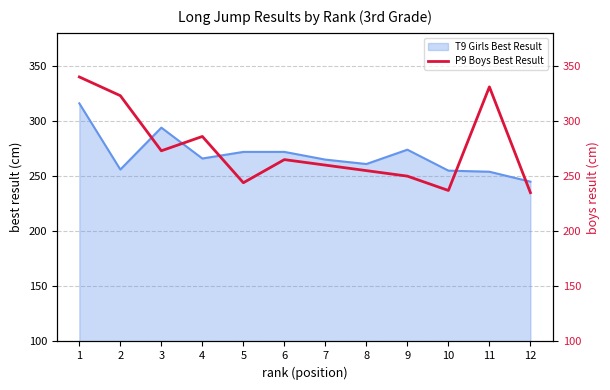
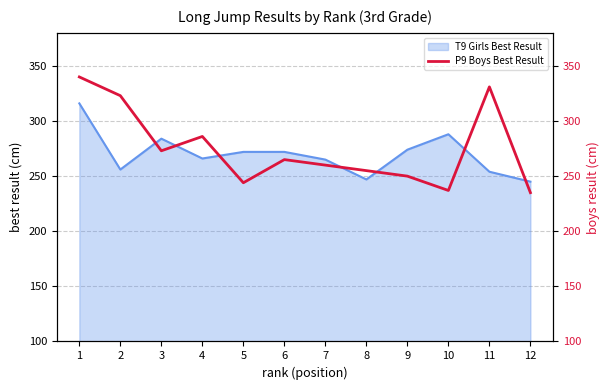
T9 Girls Best Result, 3: 294 -> 284
T9 Girls Best Result, 8: 261 -> 247
T9 Girls Best Result, 10: 255 -> 288
